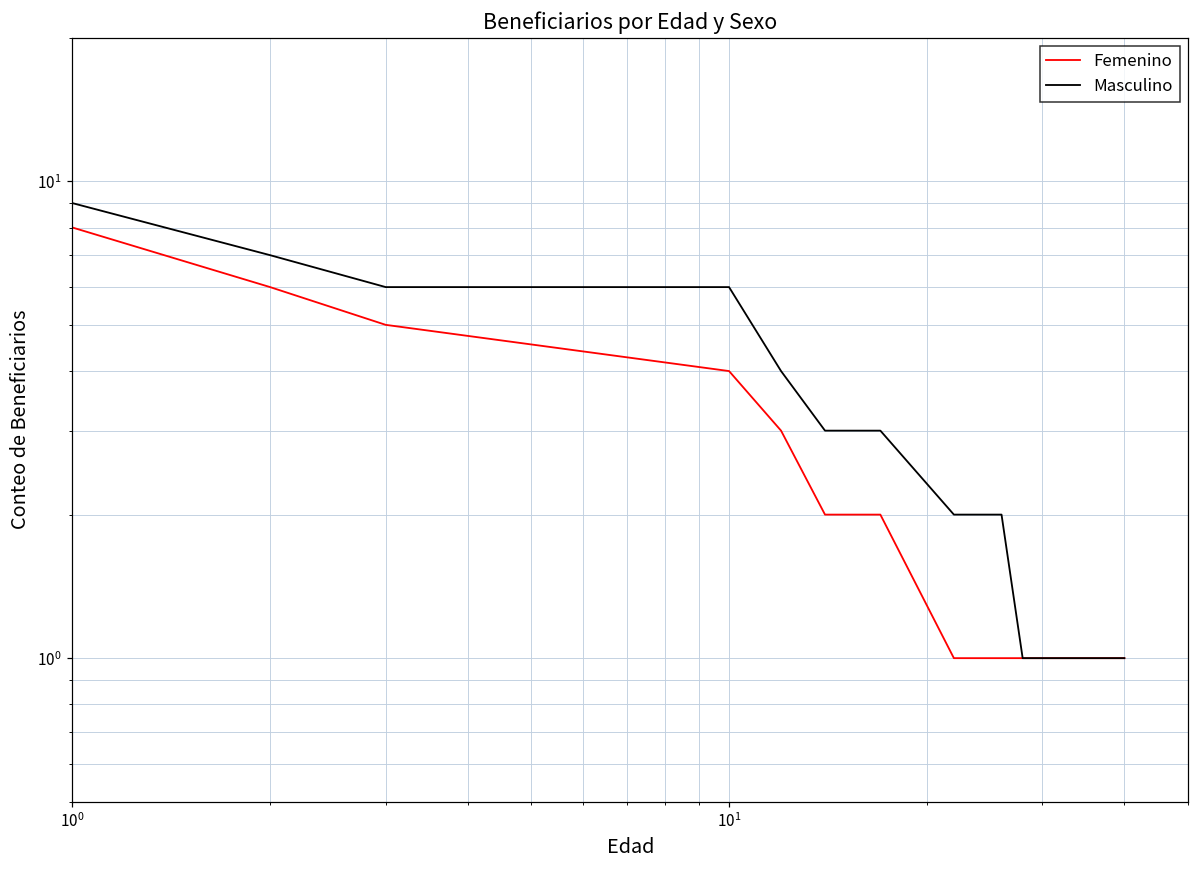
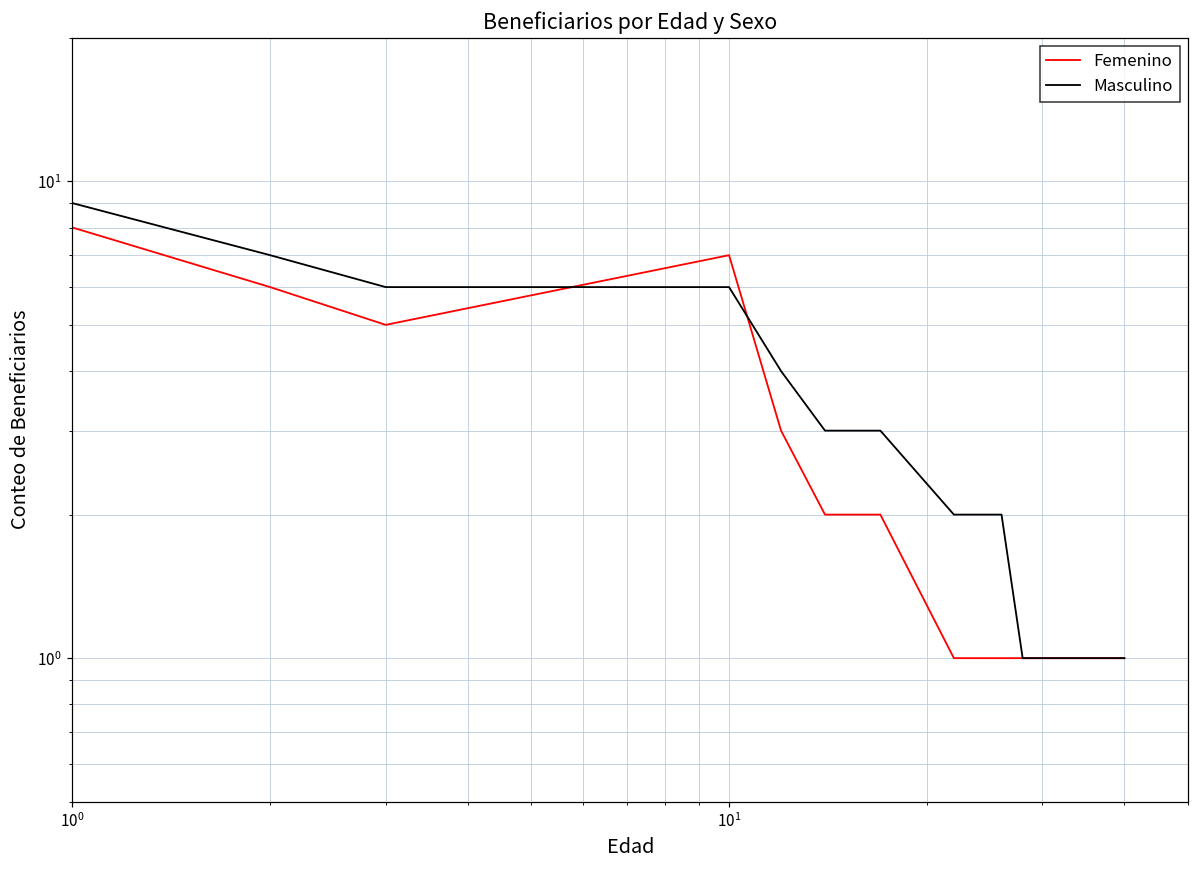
Femenino, 10^1: 4 -> 7
